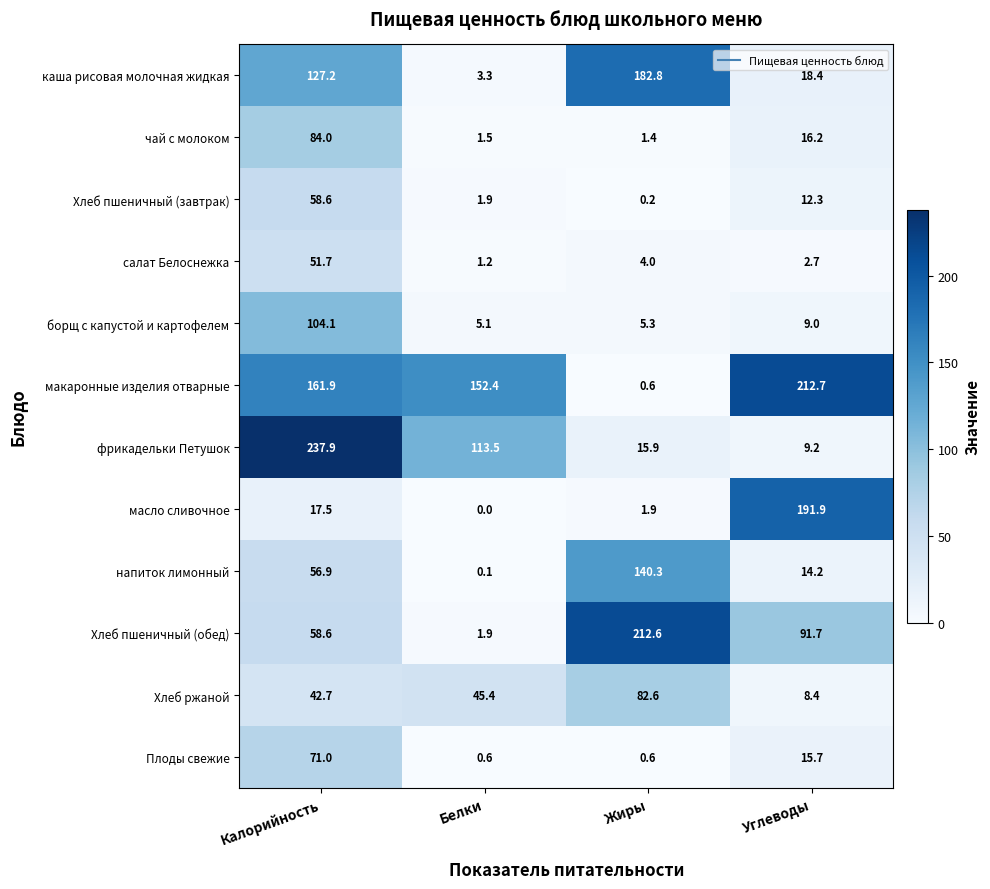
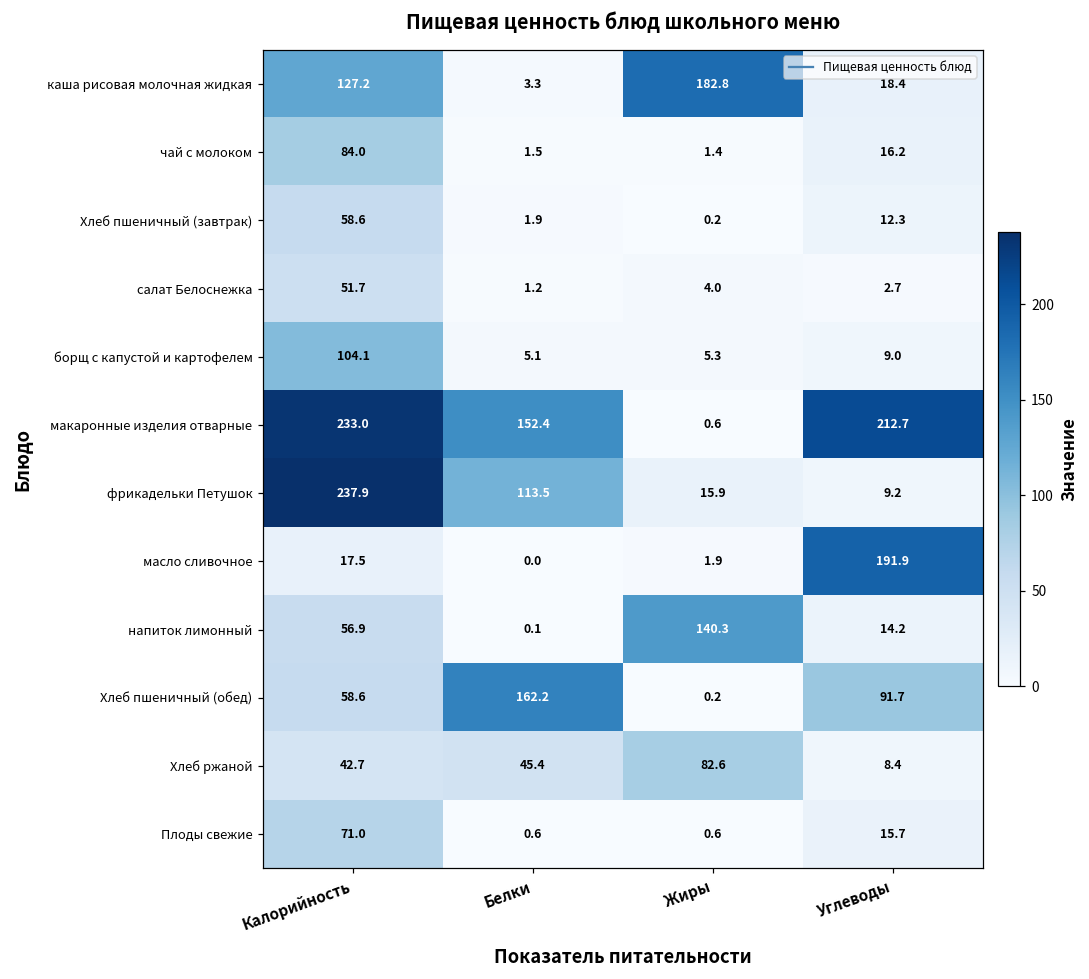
макаронные изделия отварные, Калорийность: 161.9 -> 233.0
Хлеб пшеничный (обед), Белки: 1.9 -> 162.2
Хлеб пшеничный (обед), Жиры: 212.6 -> 0.2
